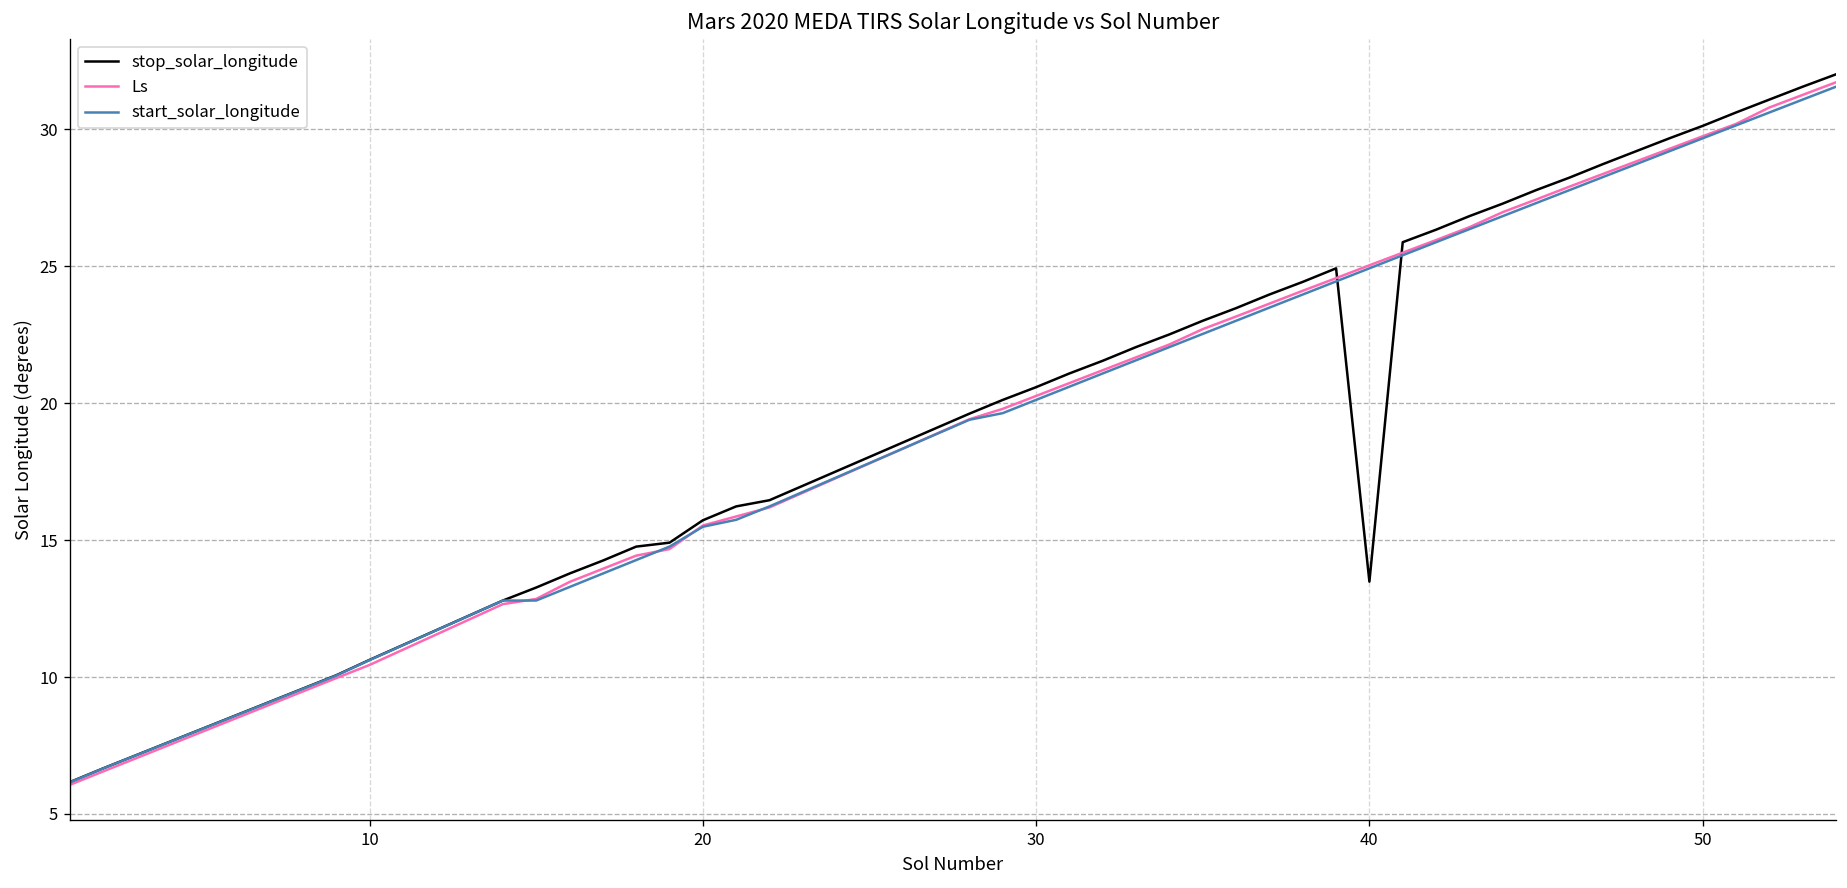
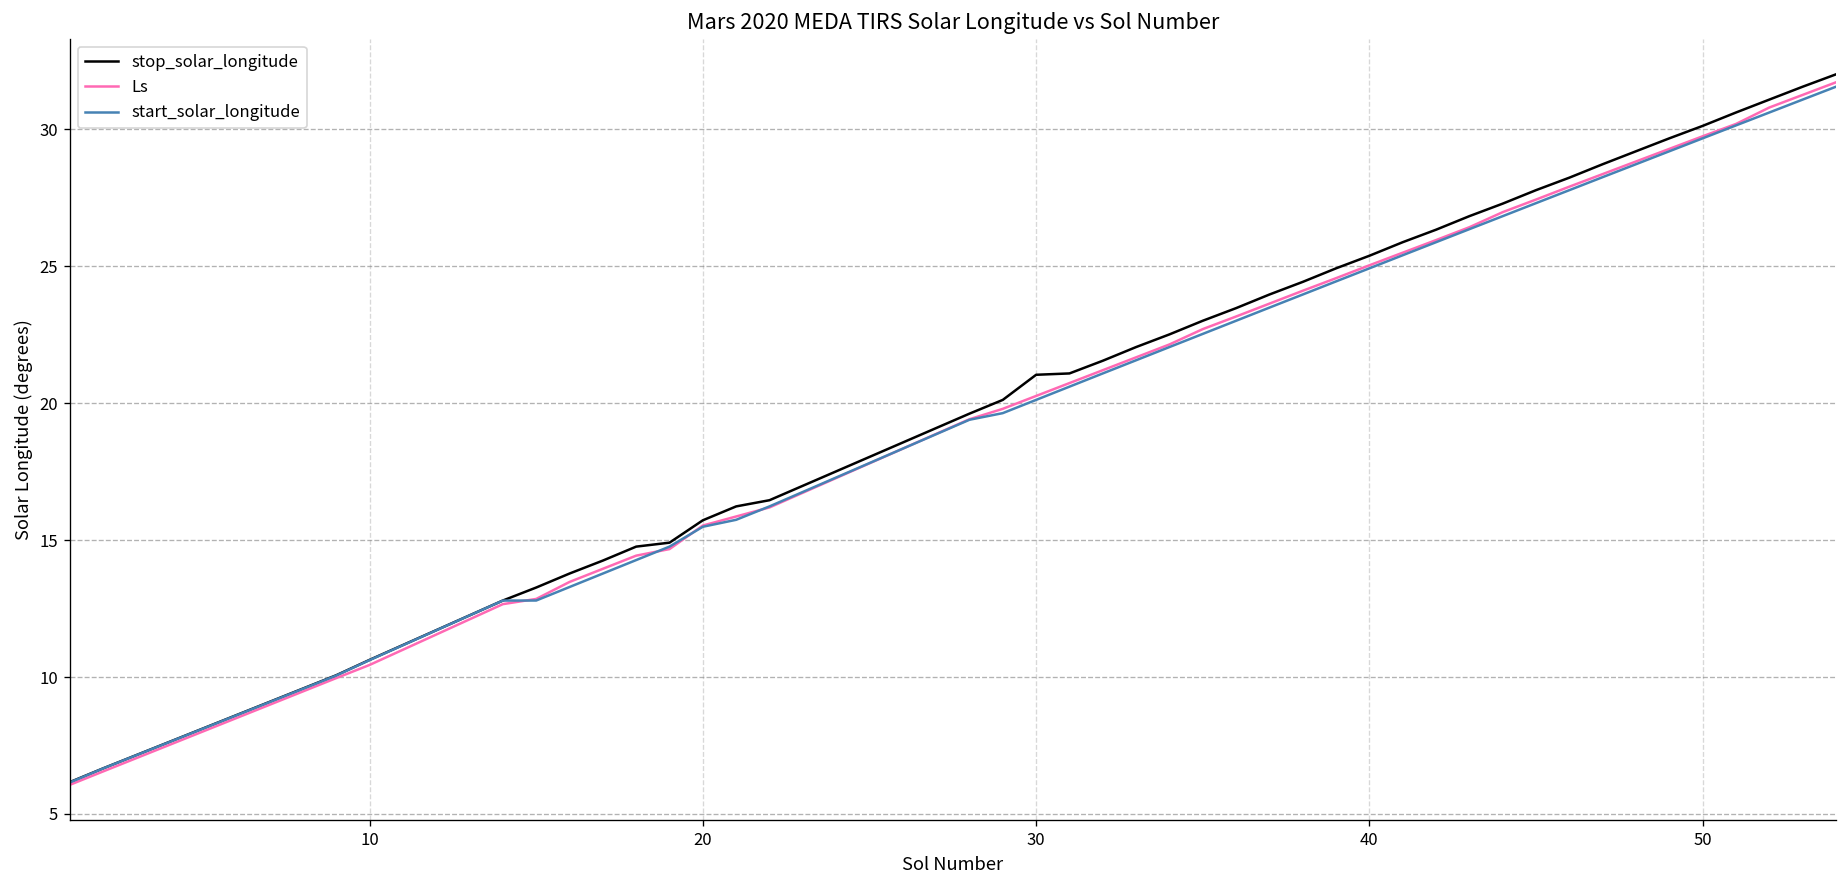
stop_solar_longitude, 30: 20.6 -> 21.0
stop_solar_longitude, 40: 13.5 -> 25.4
